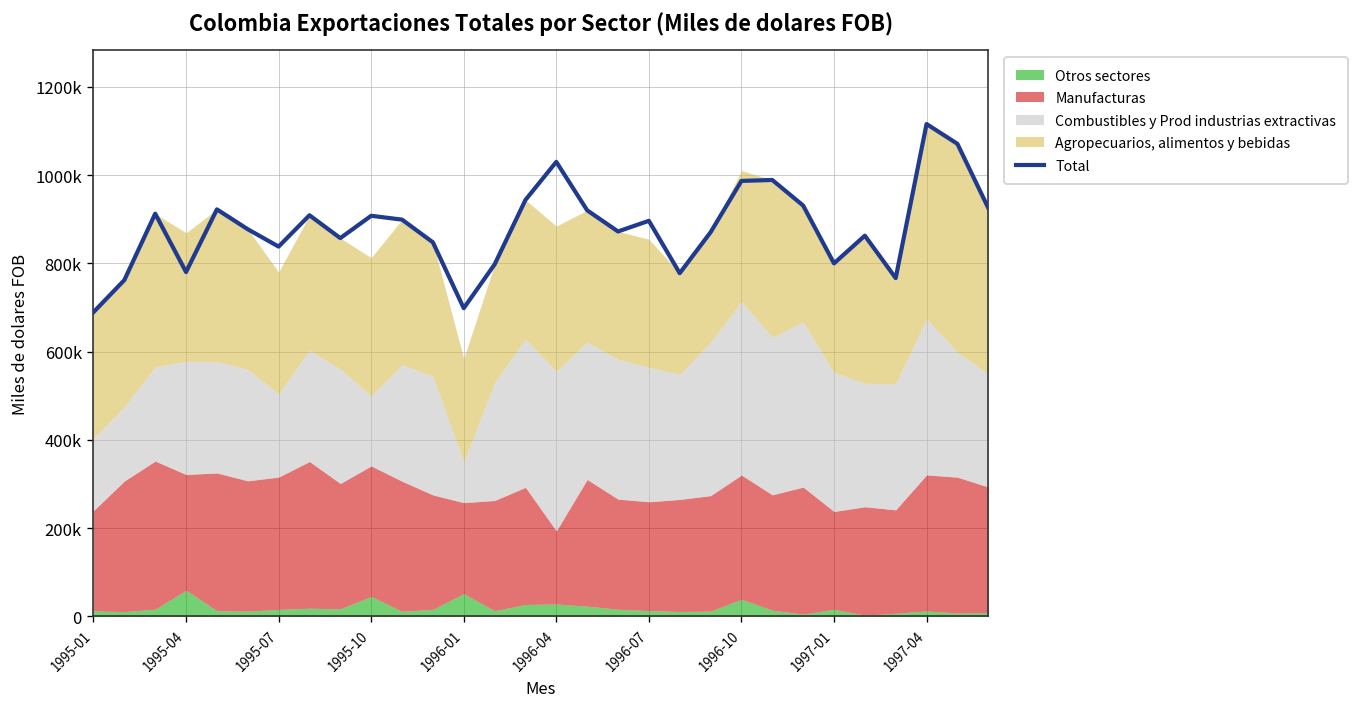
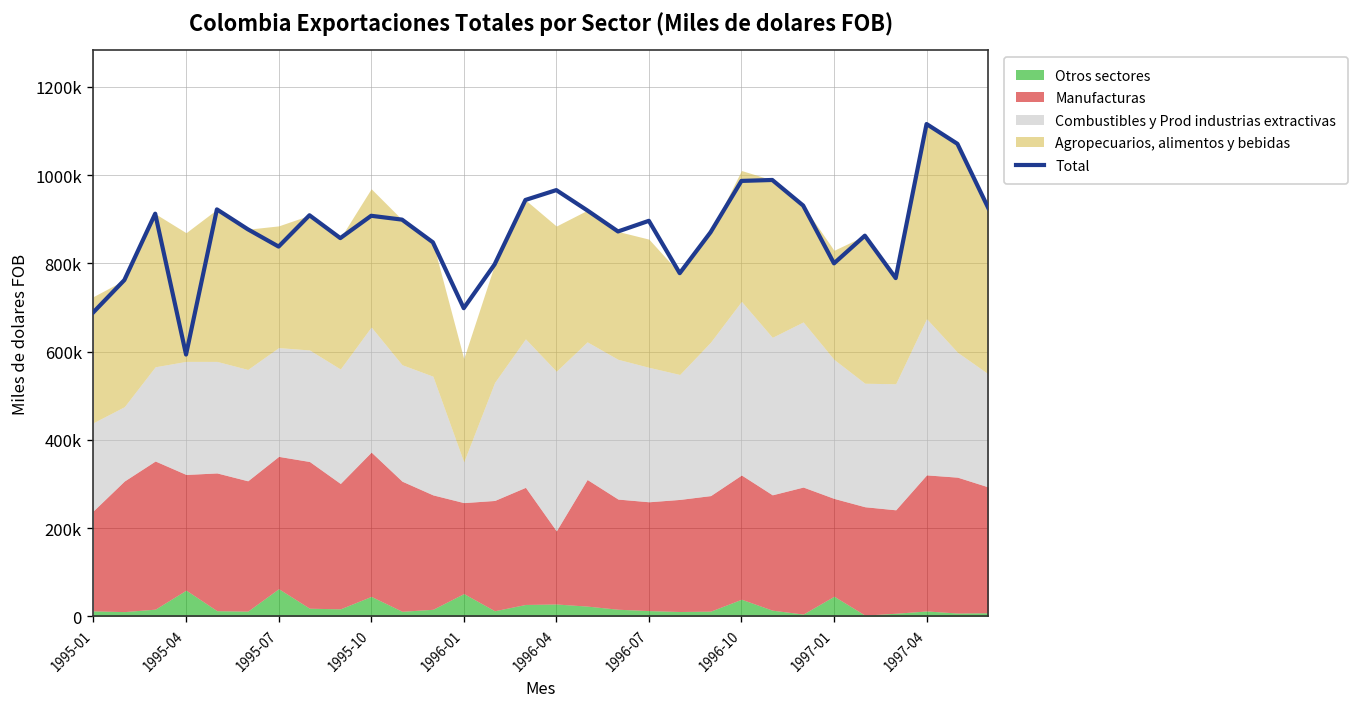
Combustibles y Prod industrias extractivas, 1995-01: 160000 -> 200000
Total, 1995-04: 780000 -> 590000
Otros sectores, 1995-07: 20000 -> 60000
Combustibles y Prod industrias extractivas, 1995-07: 190000 -> 250000
Manufacturas, 1995-10: 300000 -> 330000
Combustibles y Prod industrias extractivas, 1995-10: 160000 -> 280000
Total, 1996-04: 1030000 -> 970000
Otros sectores, 1997-01: 20000 -> 50000
